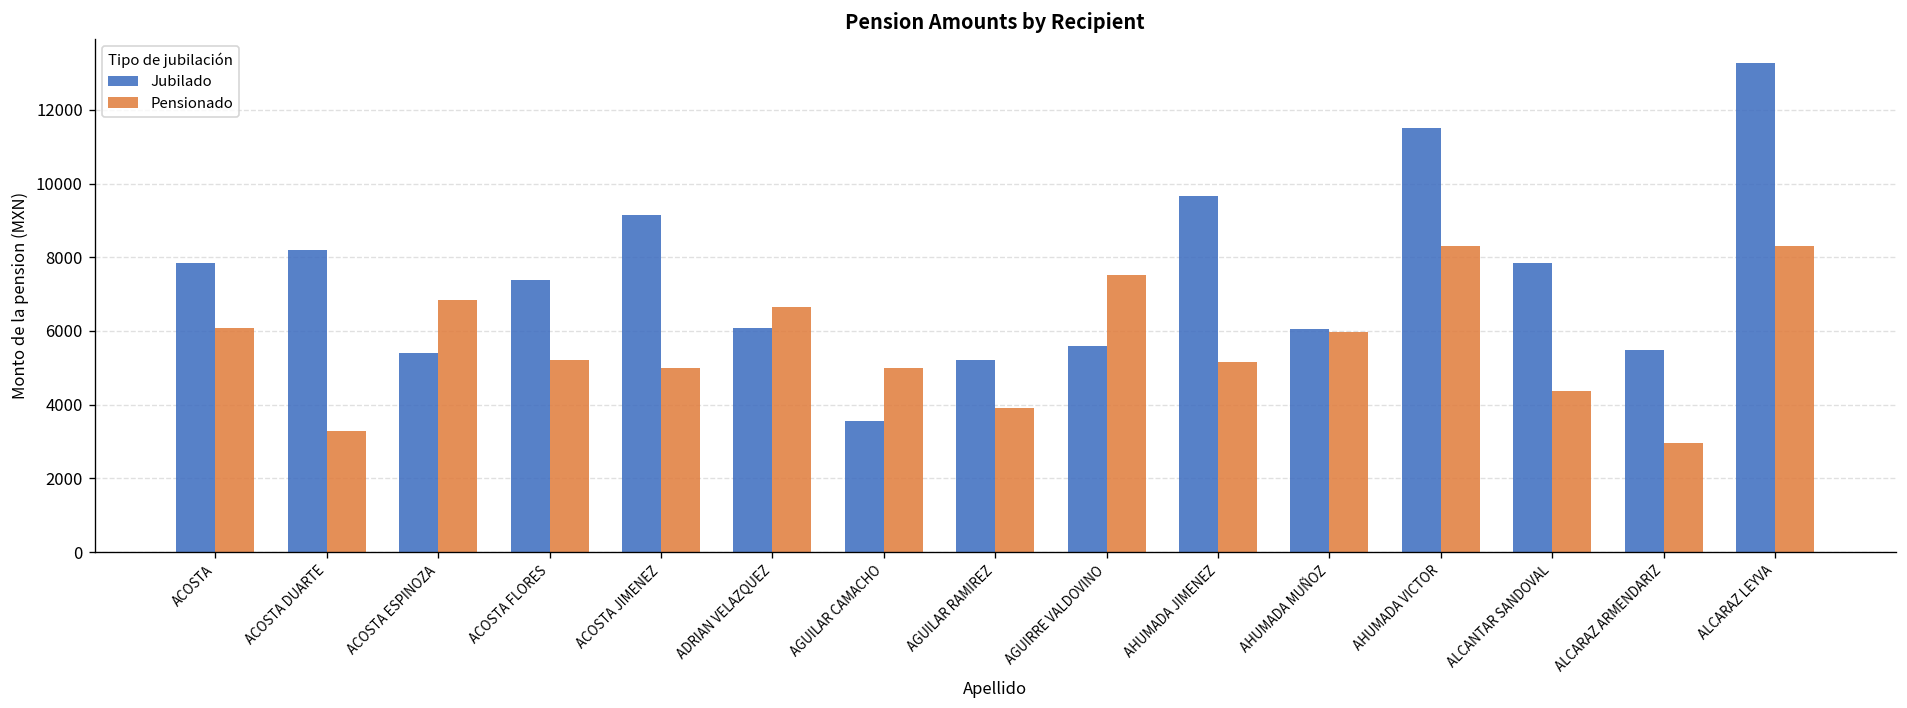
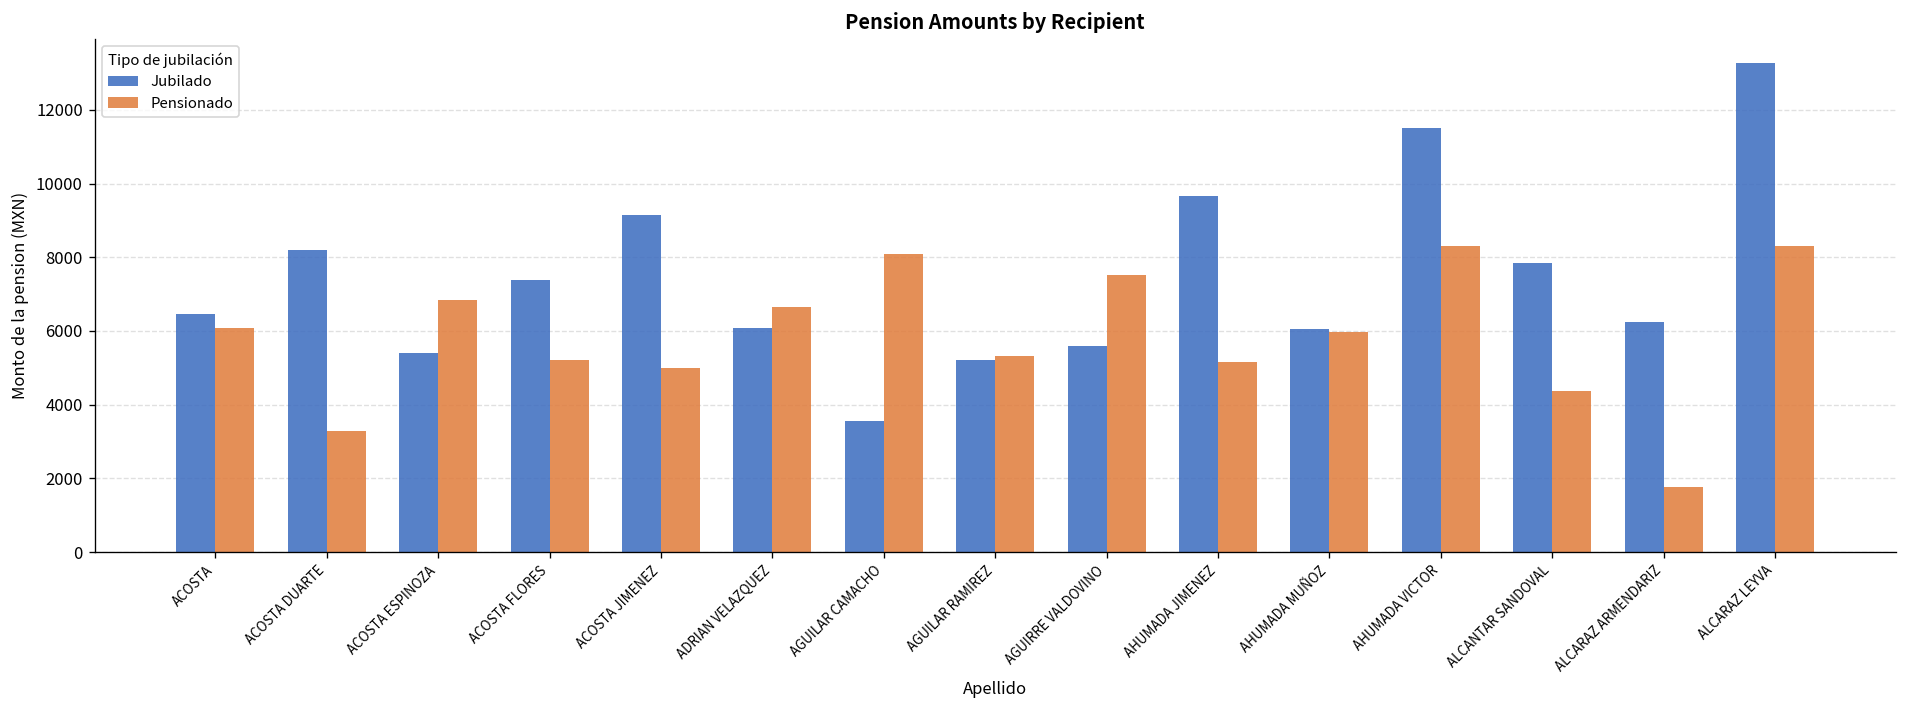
Jubilado, ACOSTA: 7800 -> 6500
Pensionado, AGUILAR CAMACHO: 5000 -> 8100
Pensionado, AGUILAR RAMIREZ: 3900 -> 5300
Jubilado, ALCARAZ ARMENDARIZ: 5500 -> 6200
Pensionado, ALCARAZ ARMENDARIZ: 3000 -> 1800
